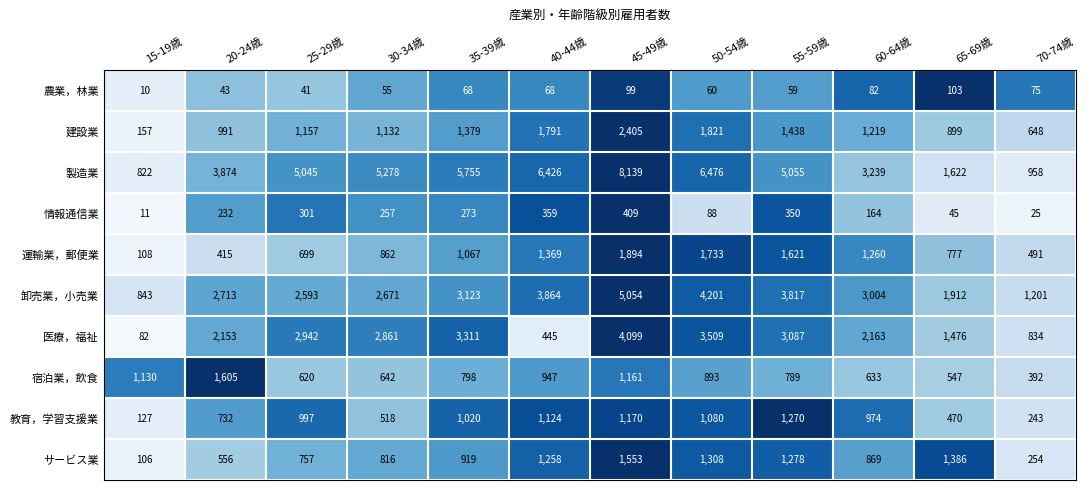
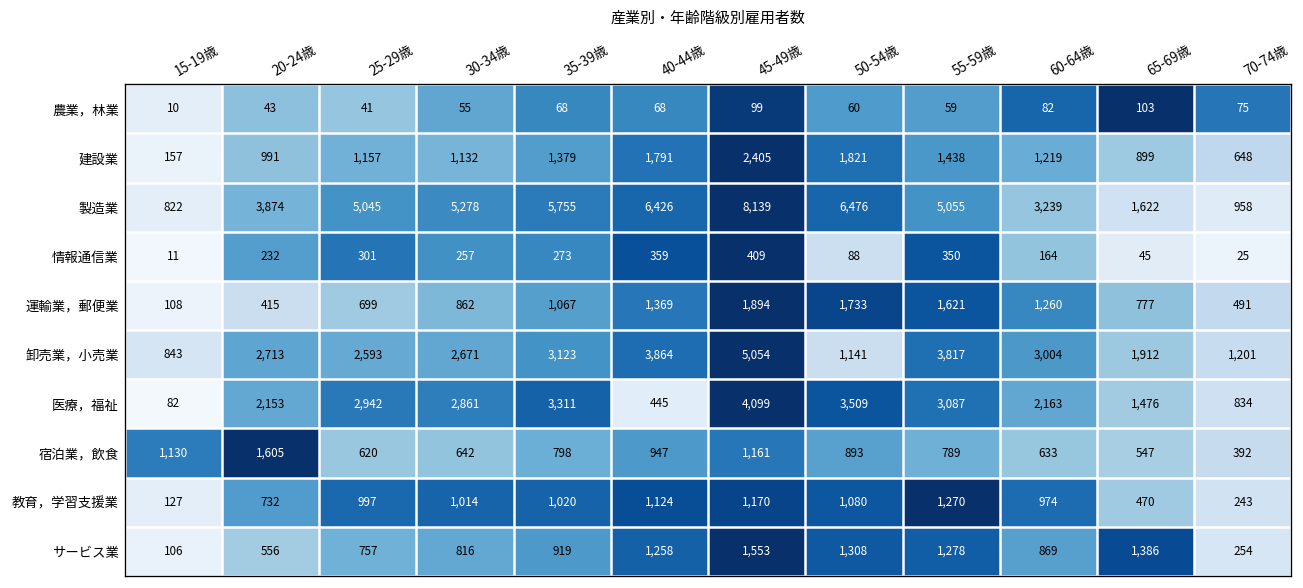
卸売業，小売業, 50-54歳: 4,201 -> 1,141
教育，学習支援業, 30-34歳: 518 -> 1,014
